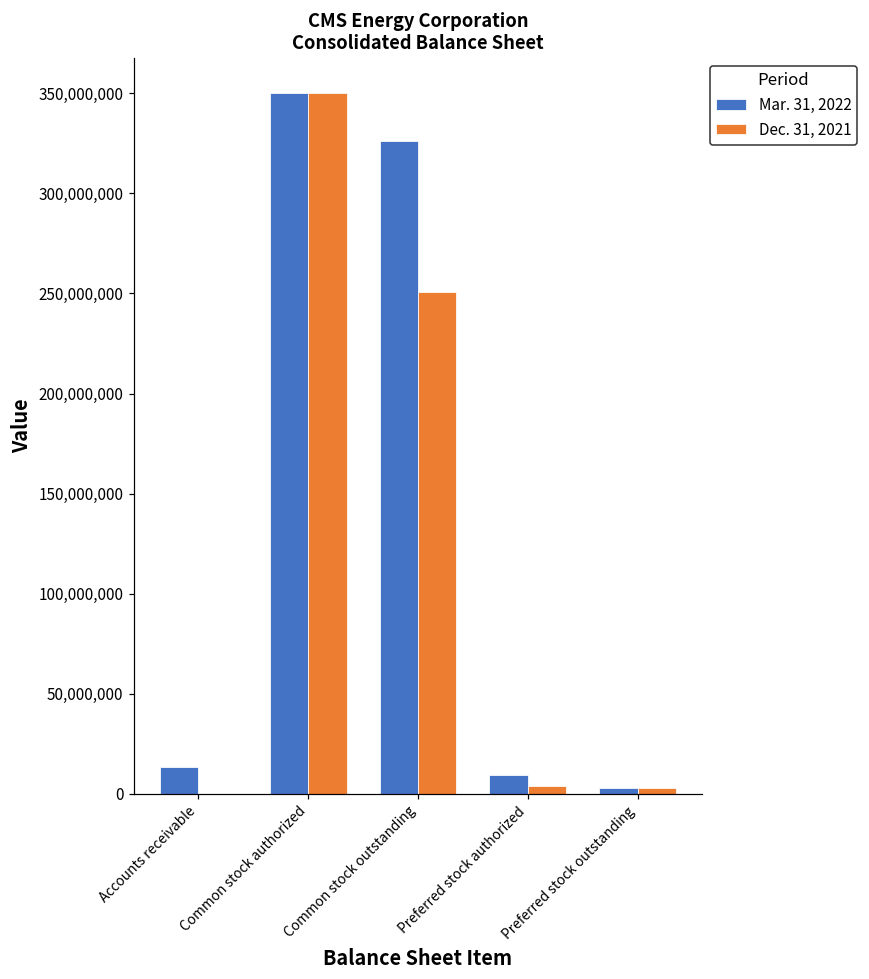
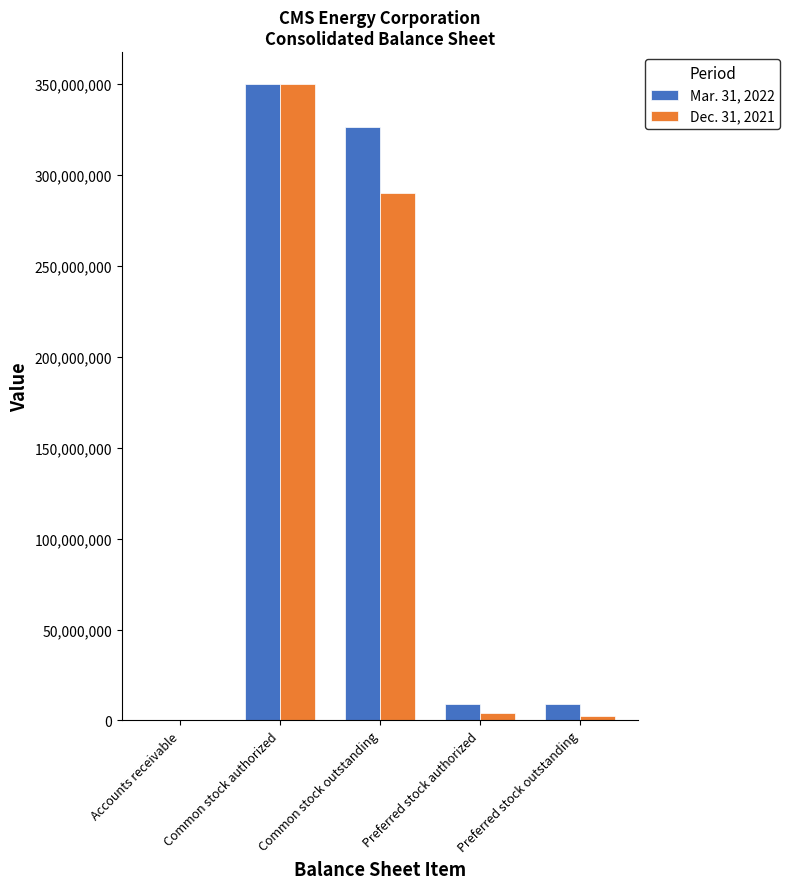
Mar. 31, 2022, Accounts receivable: 13,000,000 -> 0
Dec. 31, 2021, Common stock outstanding: 251,000,000 -> 290,000,000
Mar. 31, 2022, Preferred stock outstanding: 3,000,000 -> 9,000,000
